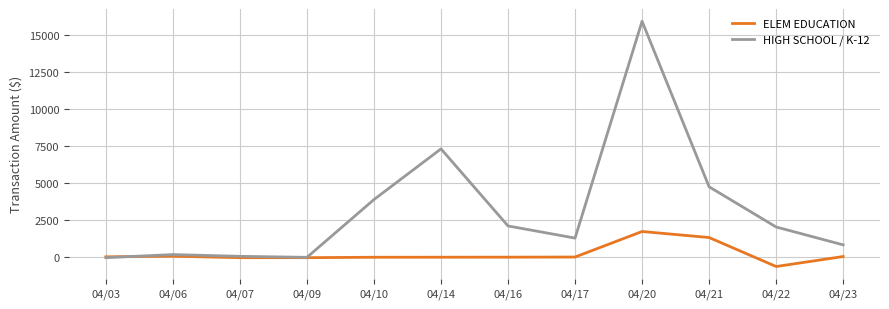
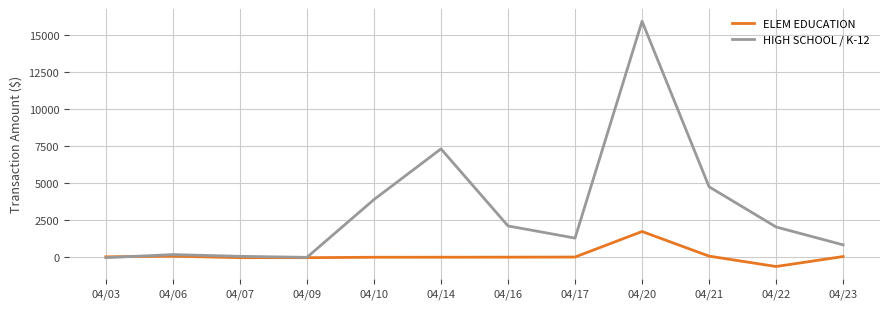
ELEM EDUCATION, 04/21: 1300 -> 100
